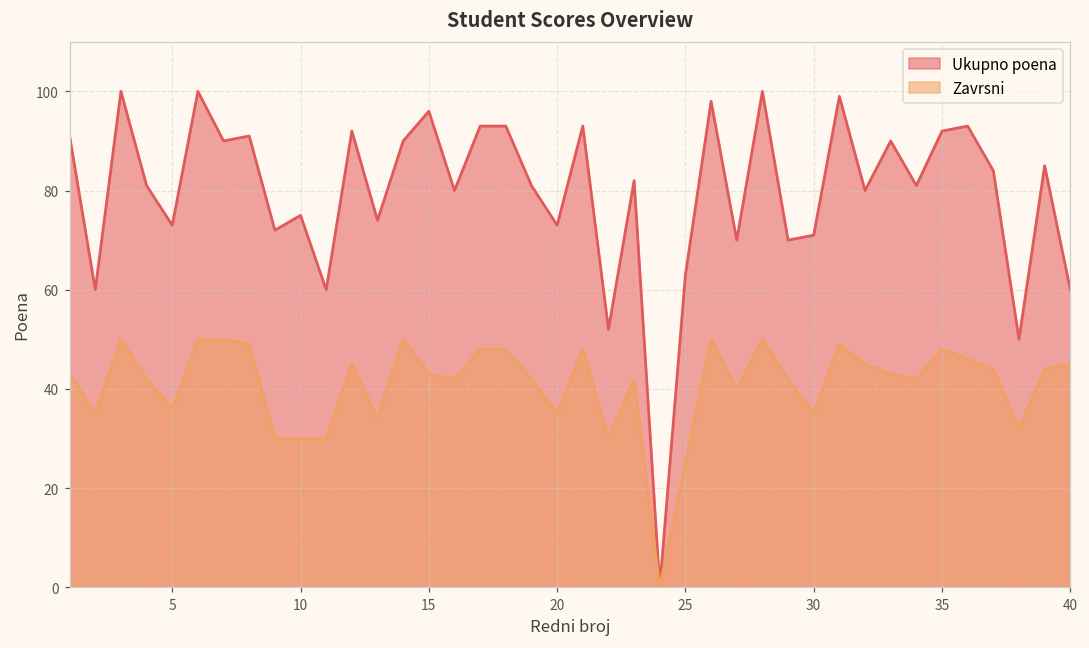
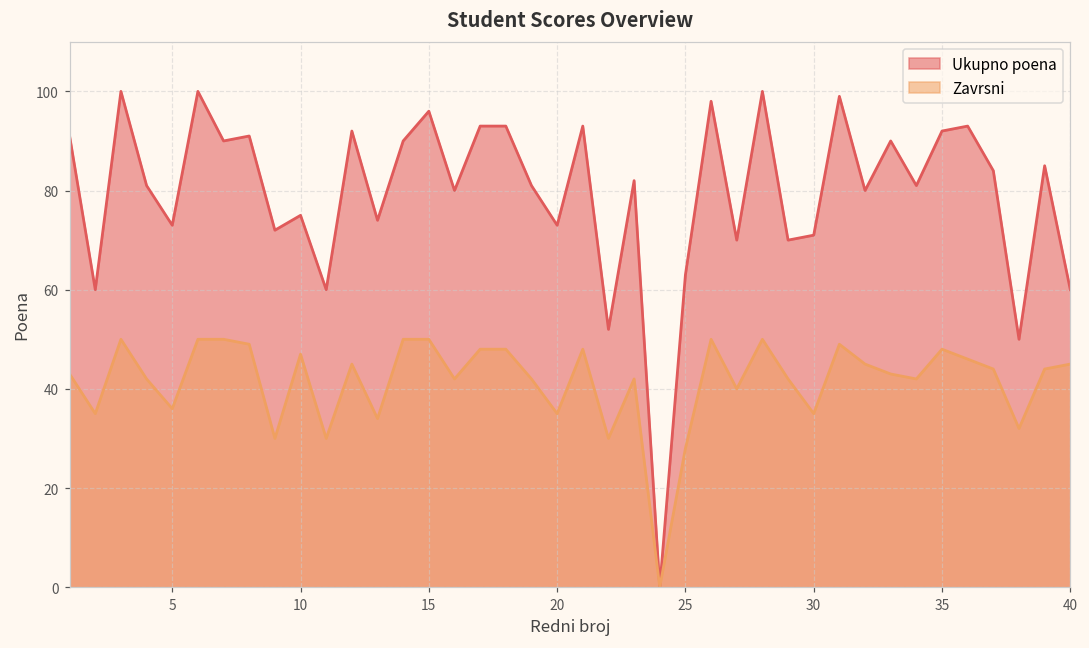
Zavrsni, 10: 30 -> 47
Zavrsni, 15: 43 -> 50
Zavrsni, 25: 25 -> 28
